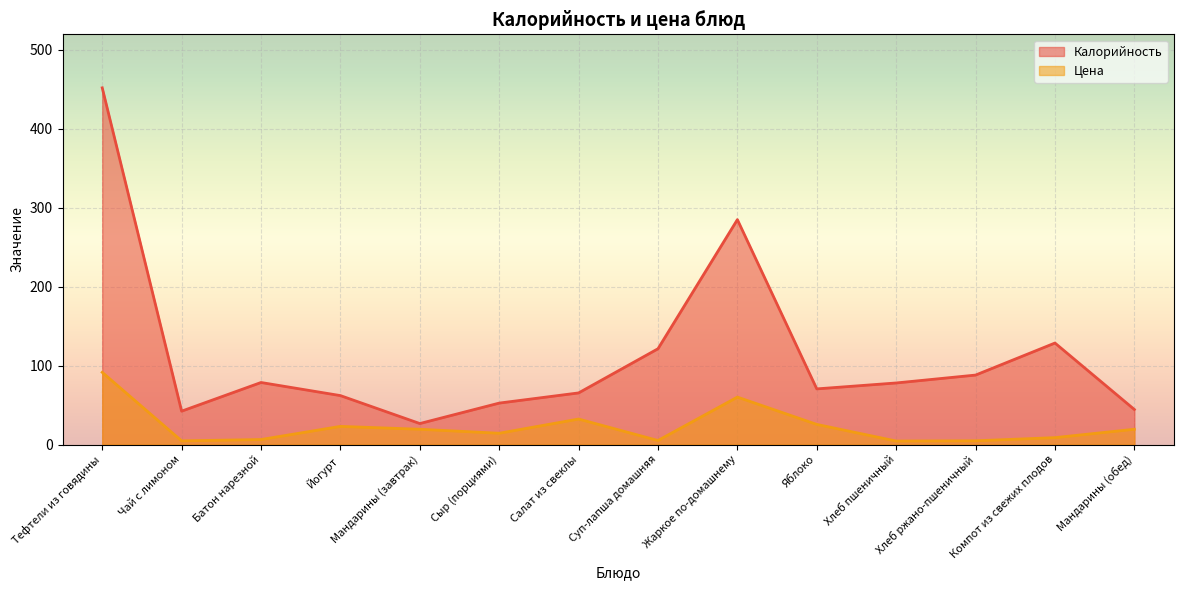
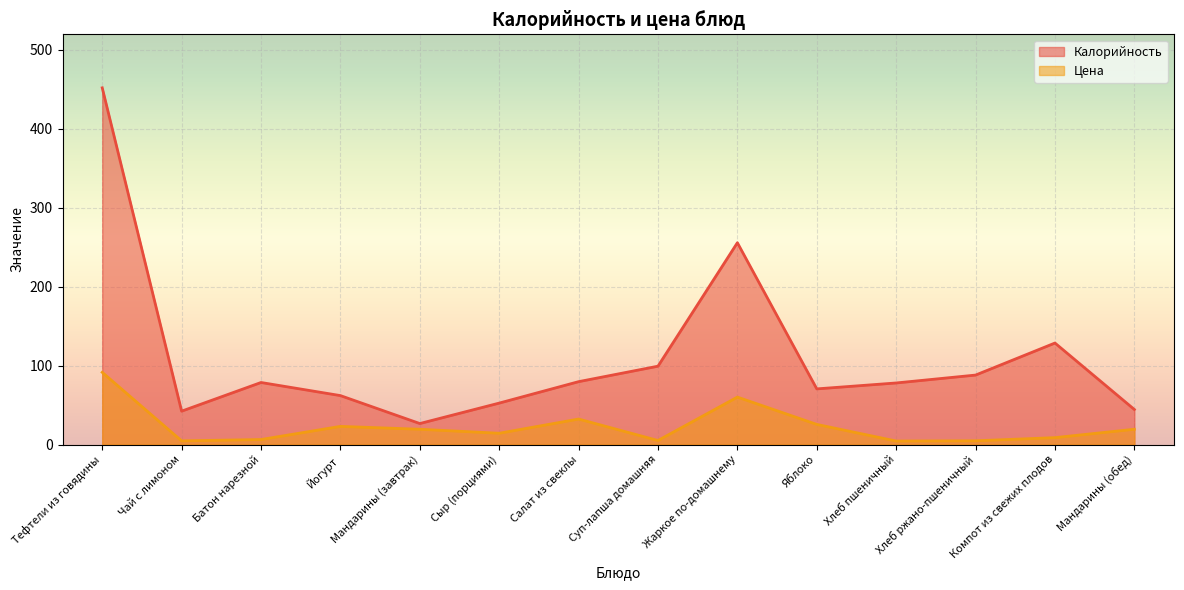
Калорийность, Салат из свеклы: 70 -> 80
Калорийность, Суп-лапша домашняя: 120 -> 100
Калорийность, Жаркое по-домашнему: 280 -> 260
